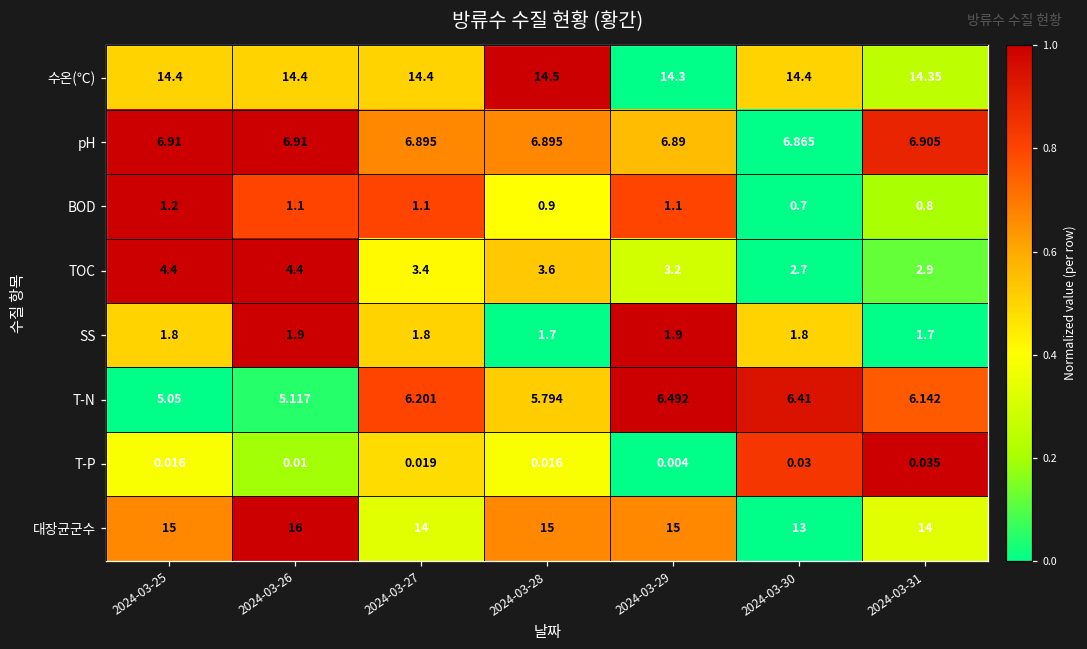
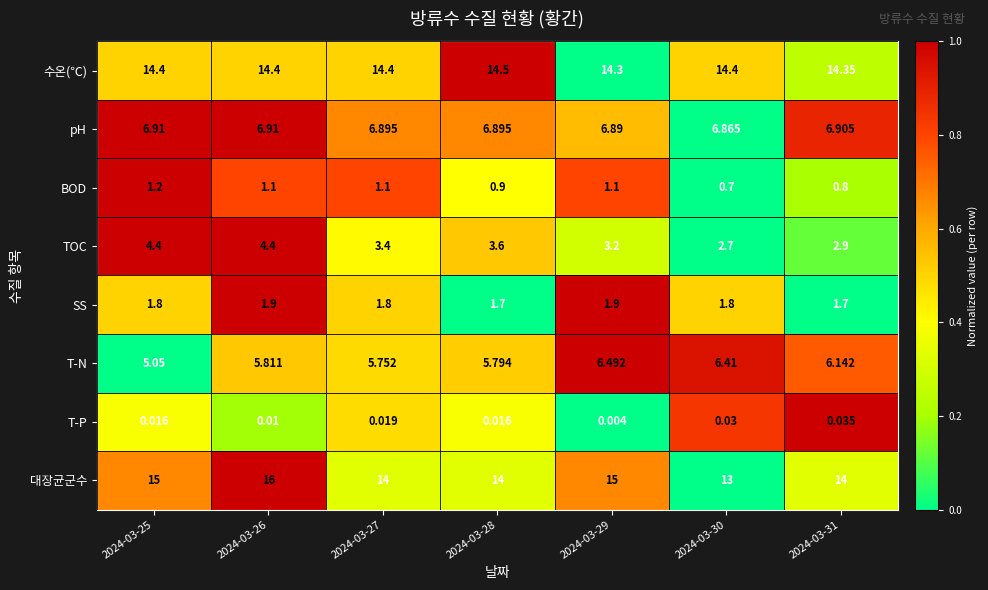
T-N, 2024-03-26: 5.117 -> 5.811
T-N, 2024-03-27: 6.201 -> 5.752
대장균군수, 2024-03-28: 15 -> 14
